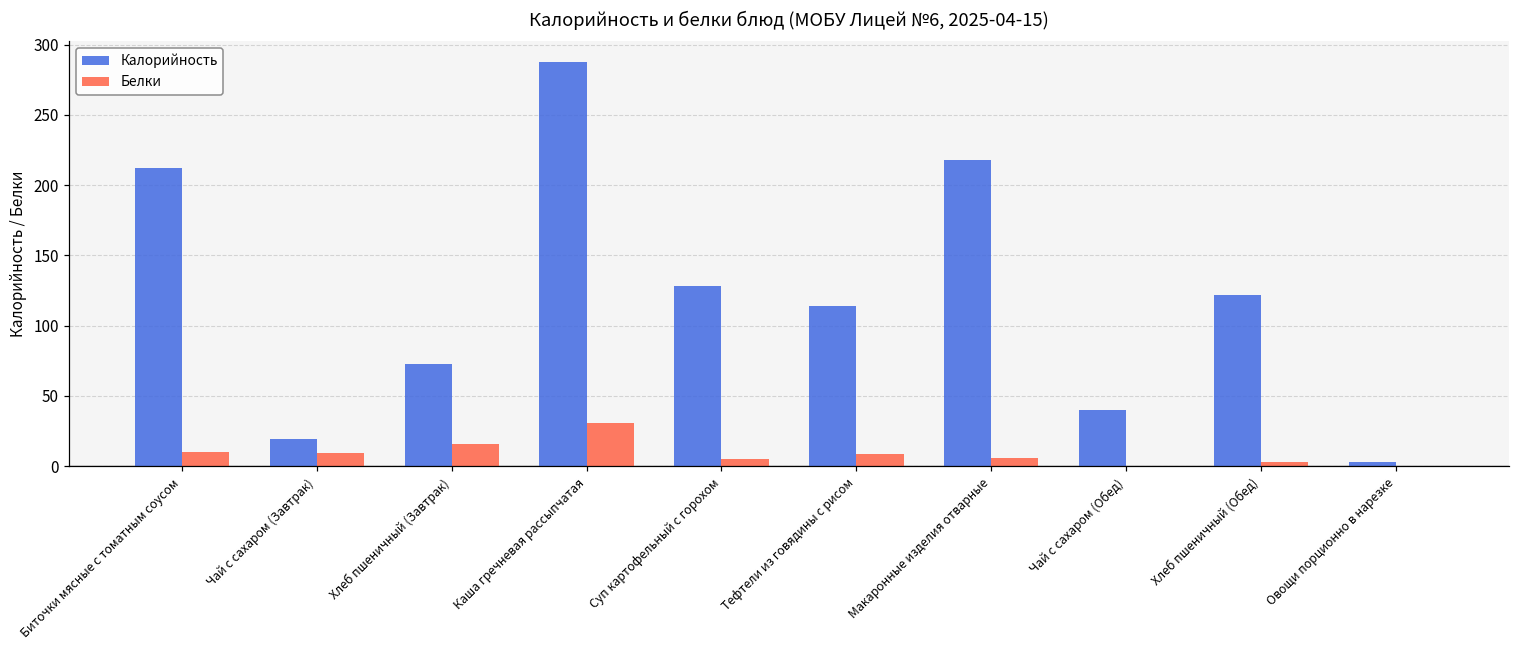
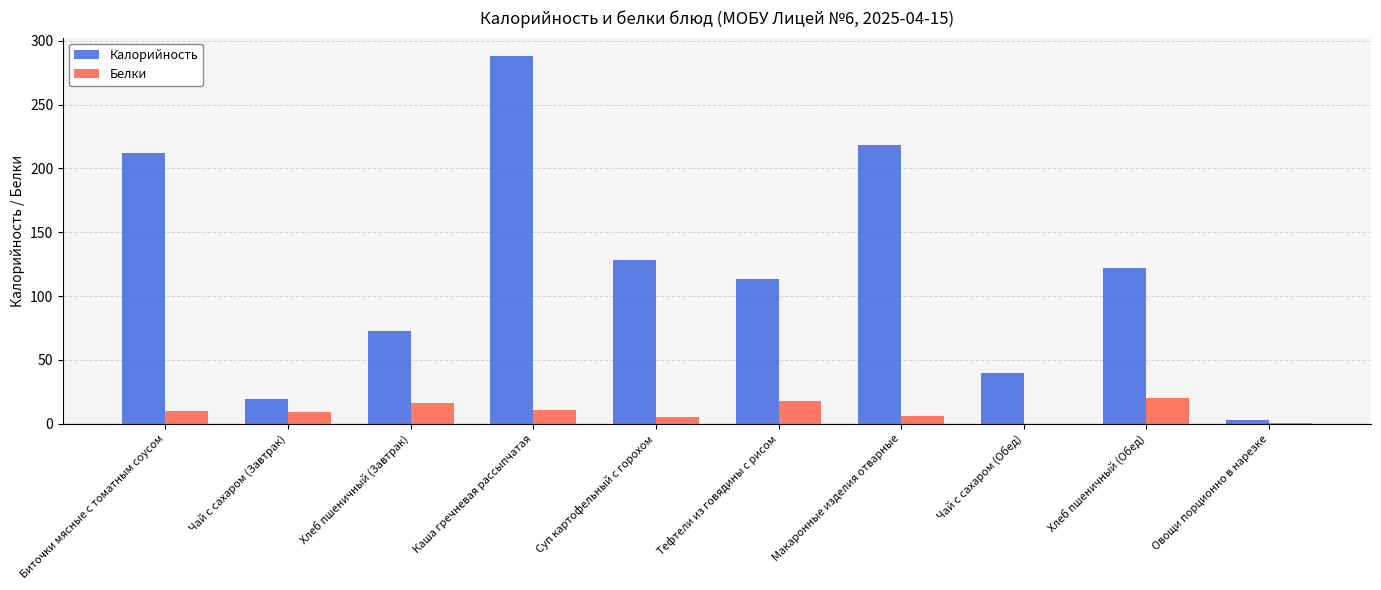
Белки, Каша гречневая рассыпчатая: 31 -> 10
Белки, Тефтели из говядины с рисом: 8 -> 18
Белки, Хлеб пшеничный (Обед): 3 -> 20
